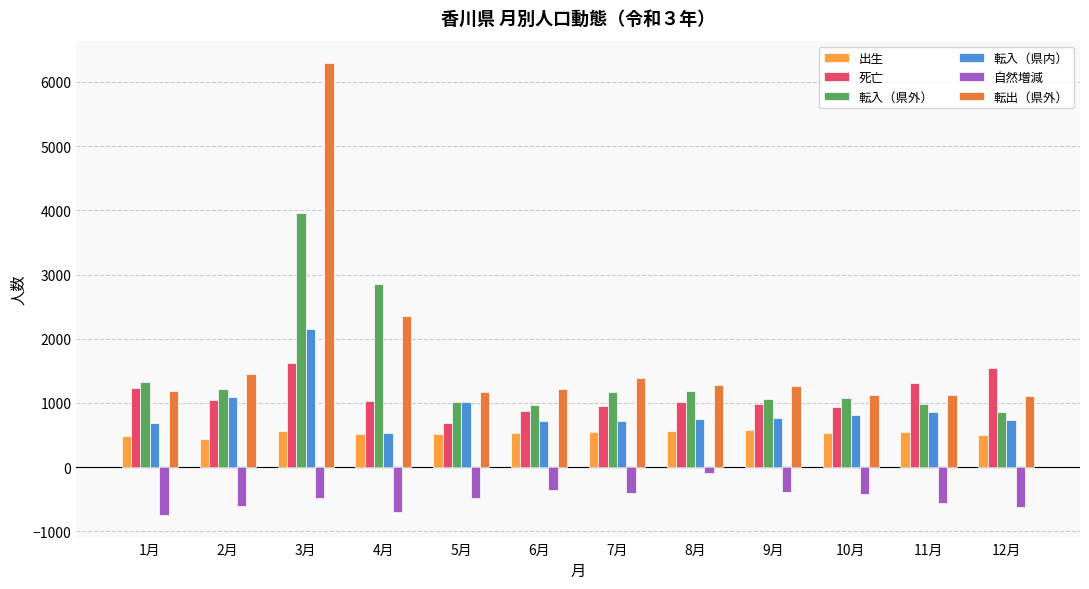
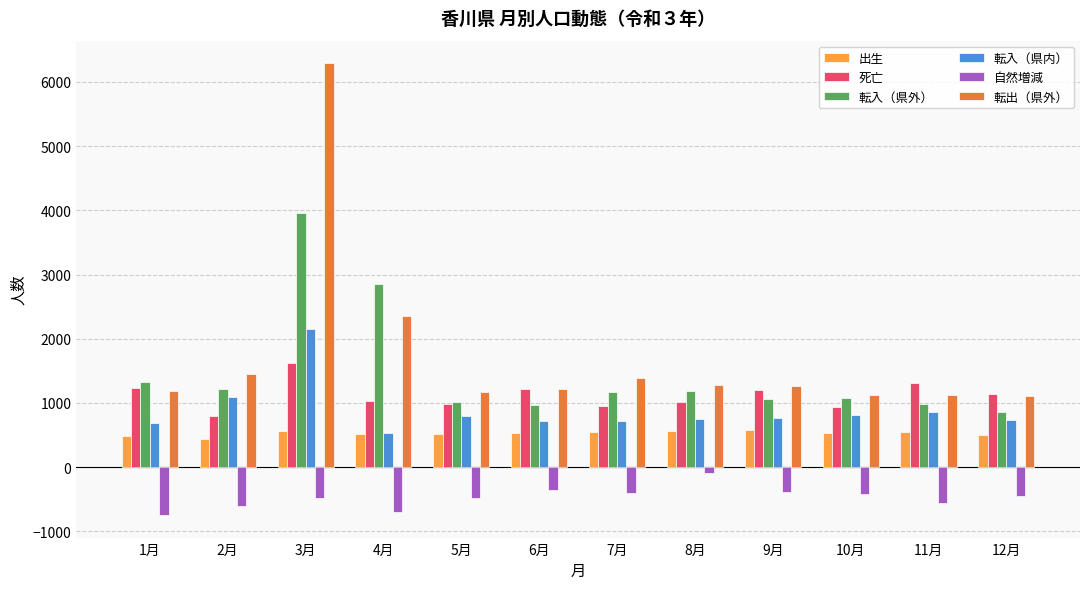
死亡, 2月: 1000 -> 800
死亡, 5月: 700 -> 1000
転入（県内）, 5月: 1000 -> 800
死亡, 6月: 900 -> 1200
死亡, 9月: 1000 -> 1200
死亡, 12月: 1500 -> 1100
自然増減, 12月: -600 -> -500
